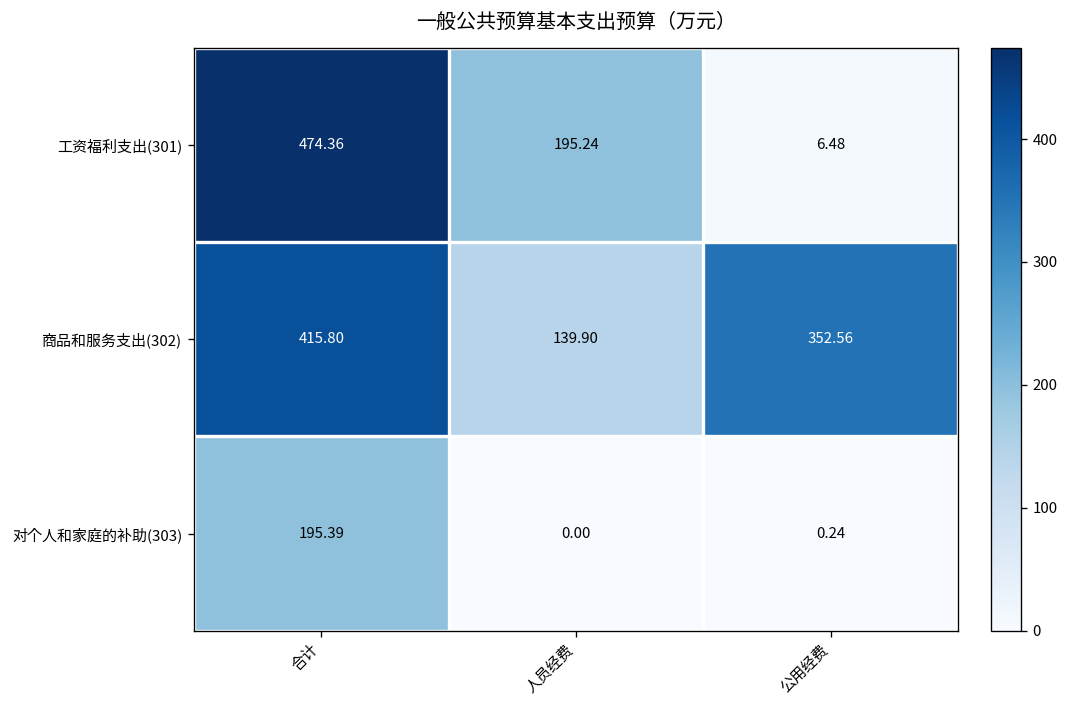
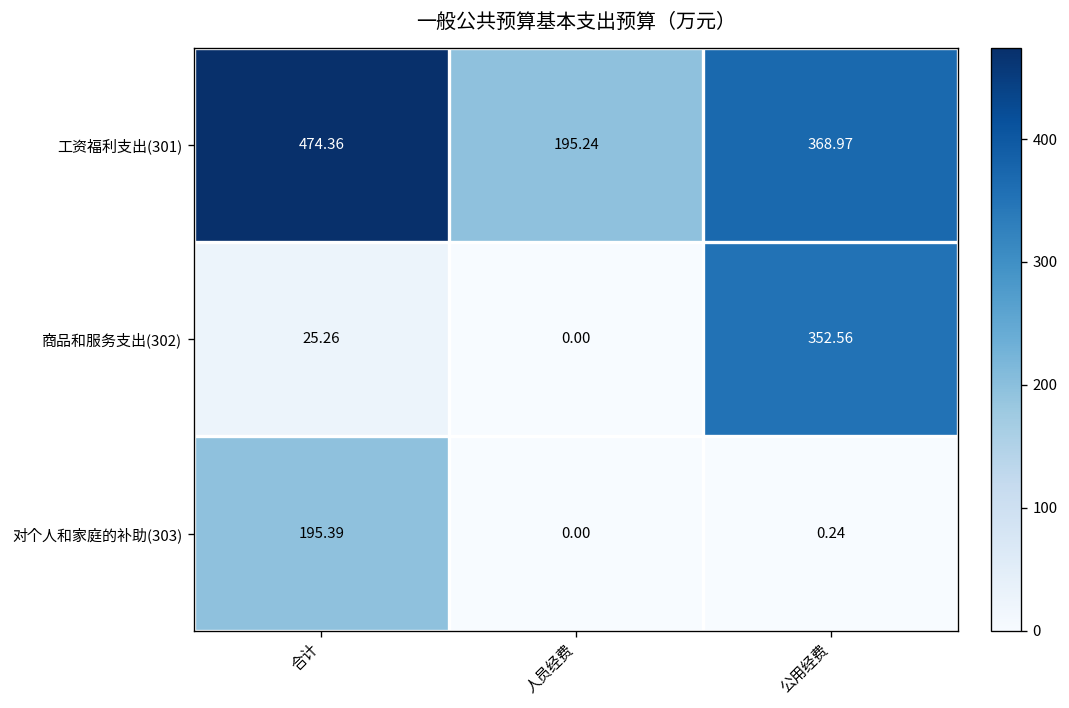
工资福利支出(301), 公用经费: 6.48 -> 368.97
商品和服务支出(302), 合计: 415.80 -> 25.26
商品和服务支出(302), 人员经费: 139.90 -> 0.00
